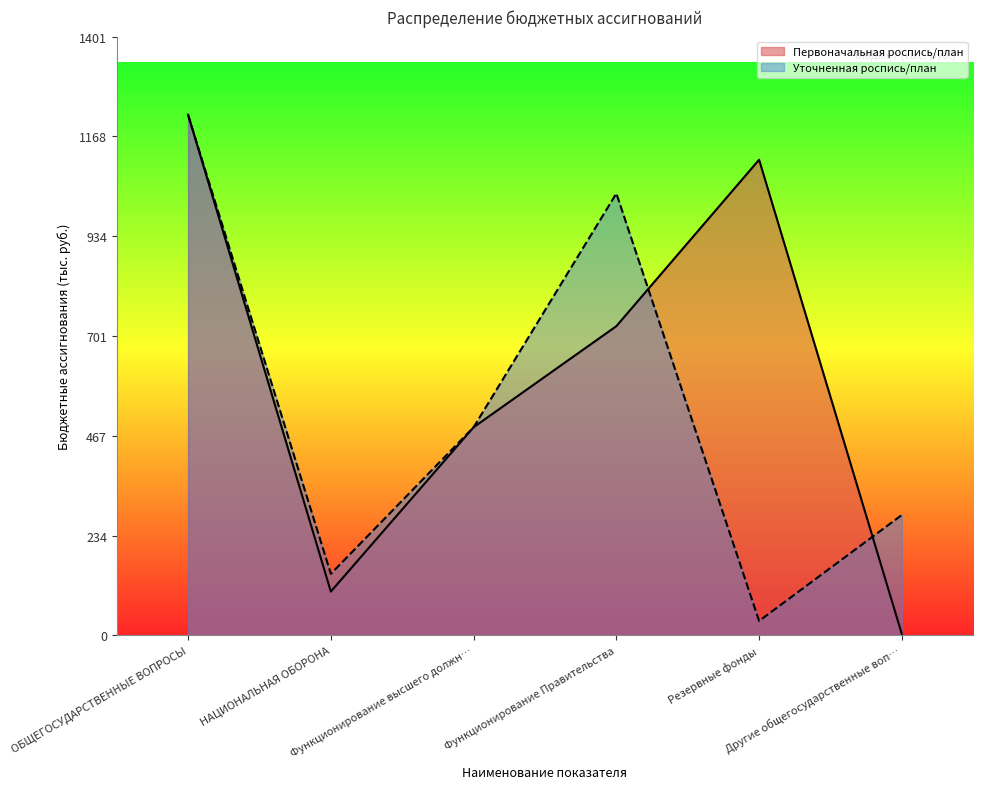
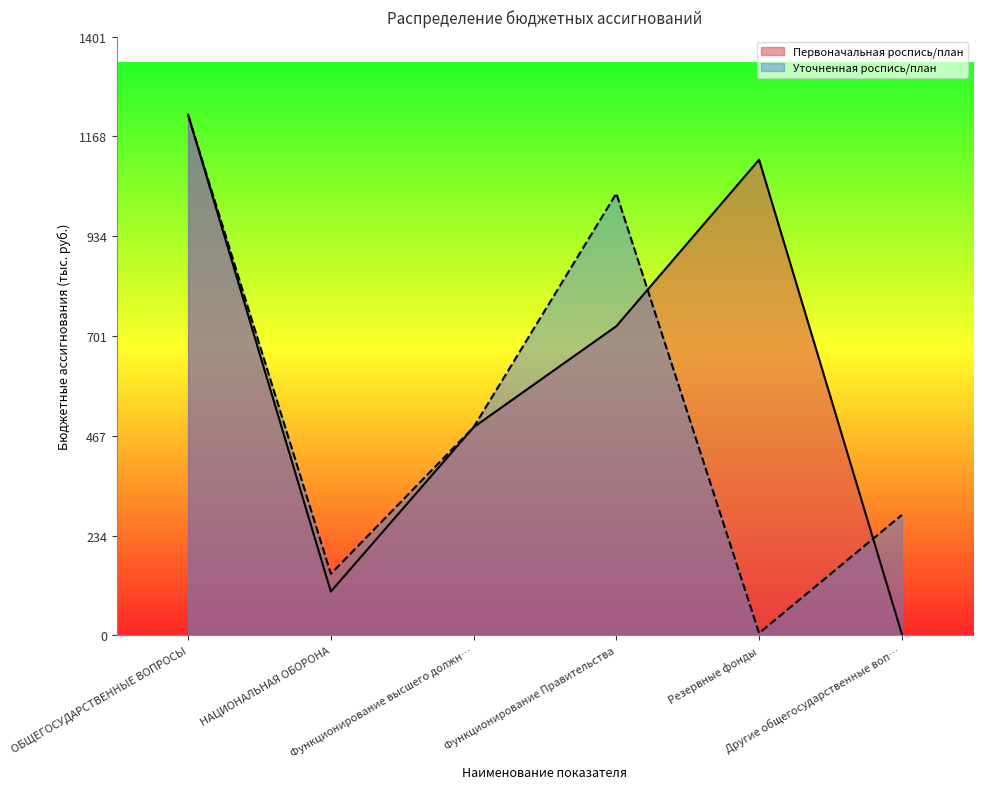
Уточненная роспись/план, Резервные фонды: 30 -> 10
